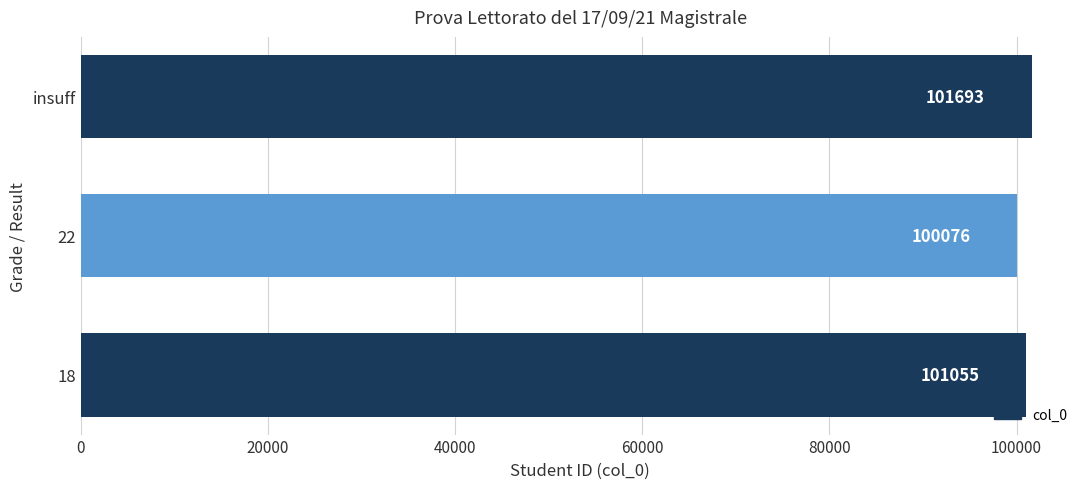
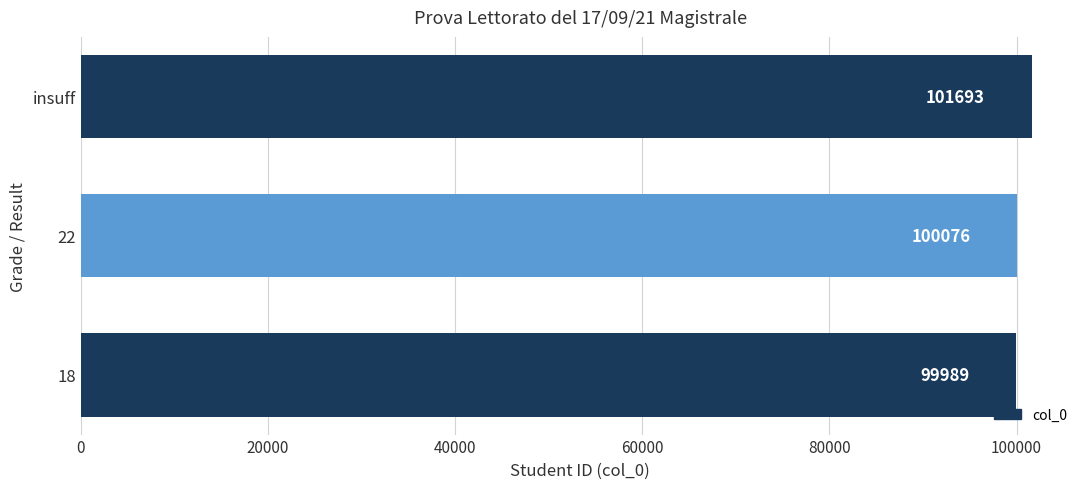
18: 101055 -> 99989
